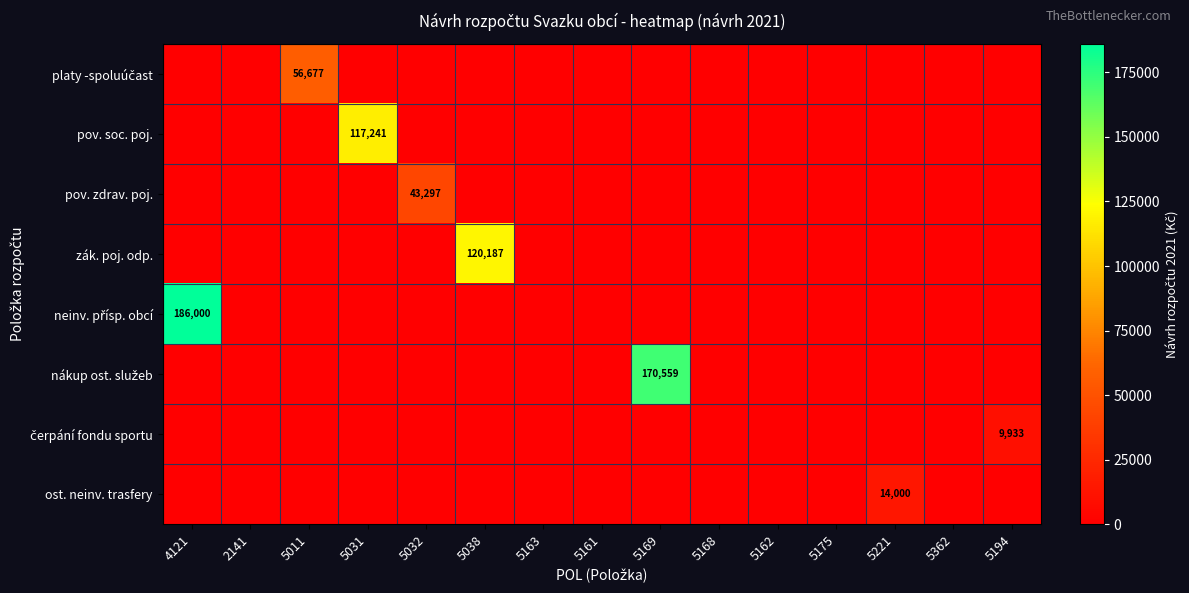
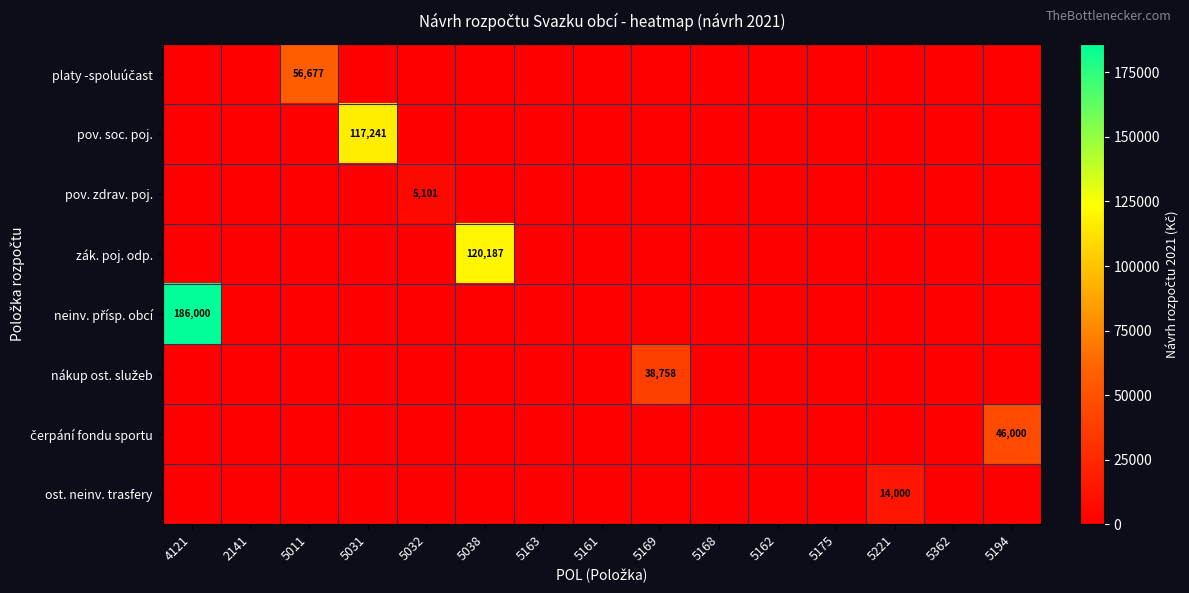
pov. zdrav. poj., 5032: 43,297 -> 5,101
nákup ost. služeb, 5169: 170,559 -> 38,758
čerpání fondu sportu, 5194: 9,933 -> 46,000
